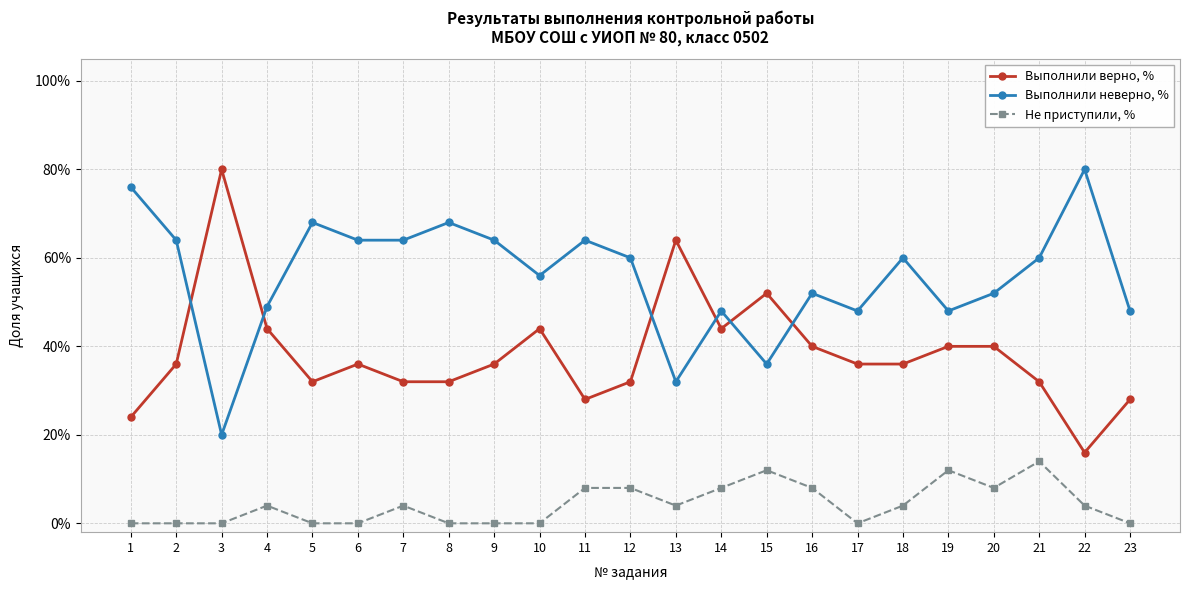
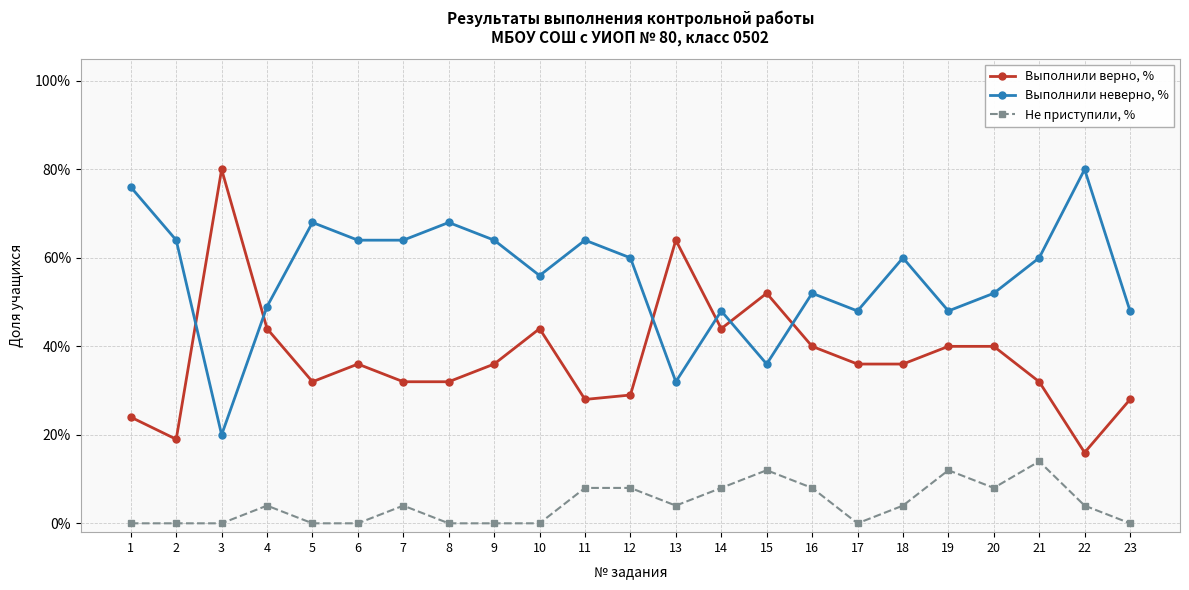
Выполнили верно, %, 2: 36% -> 19%
Выполнили верно, %, 12: 32% -> 29%
